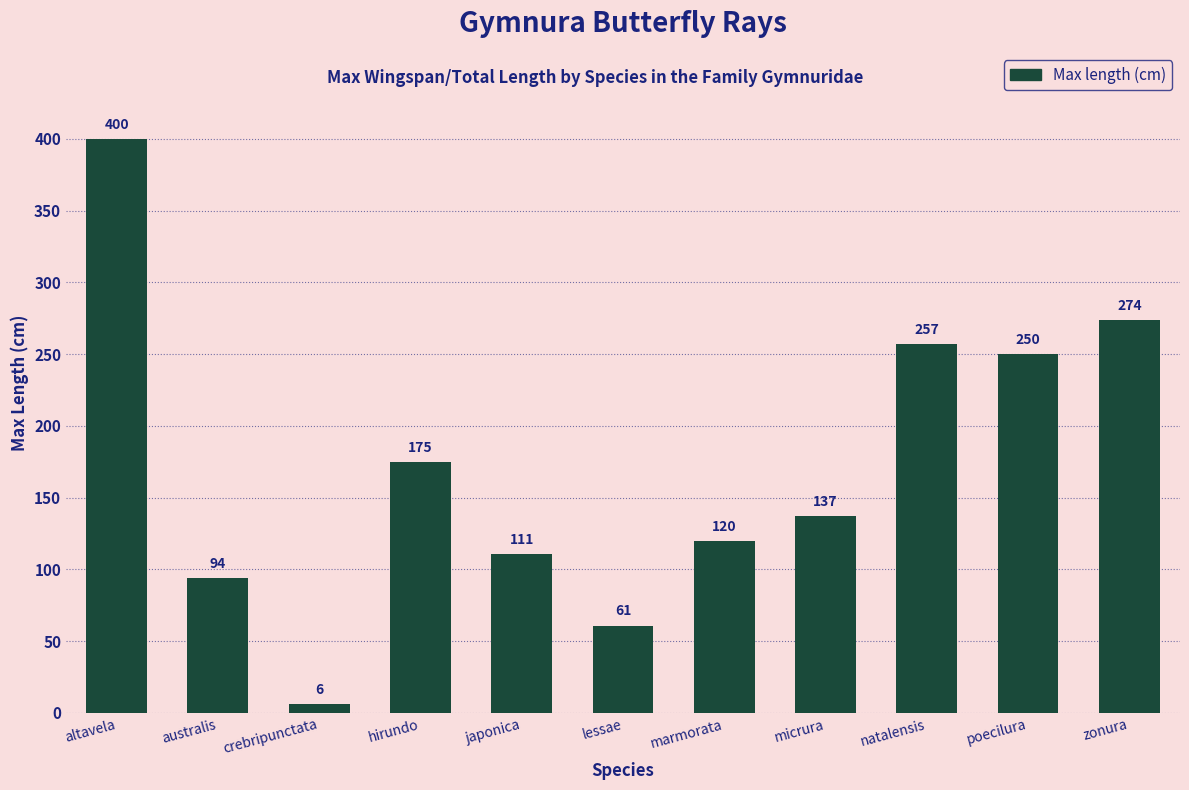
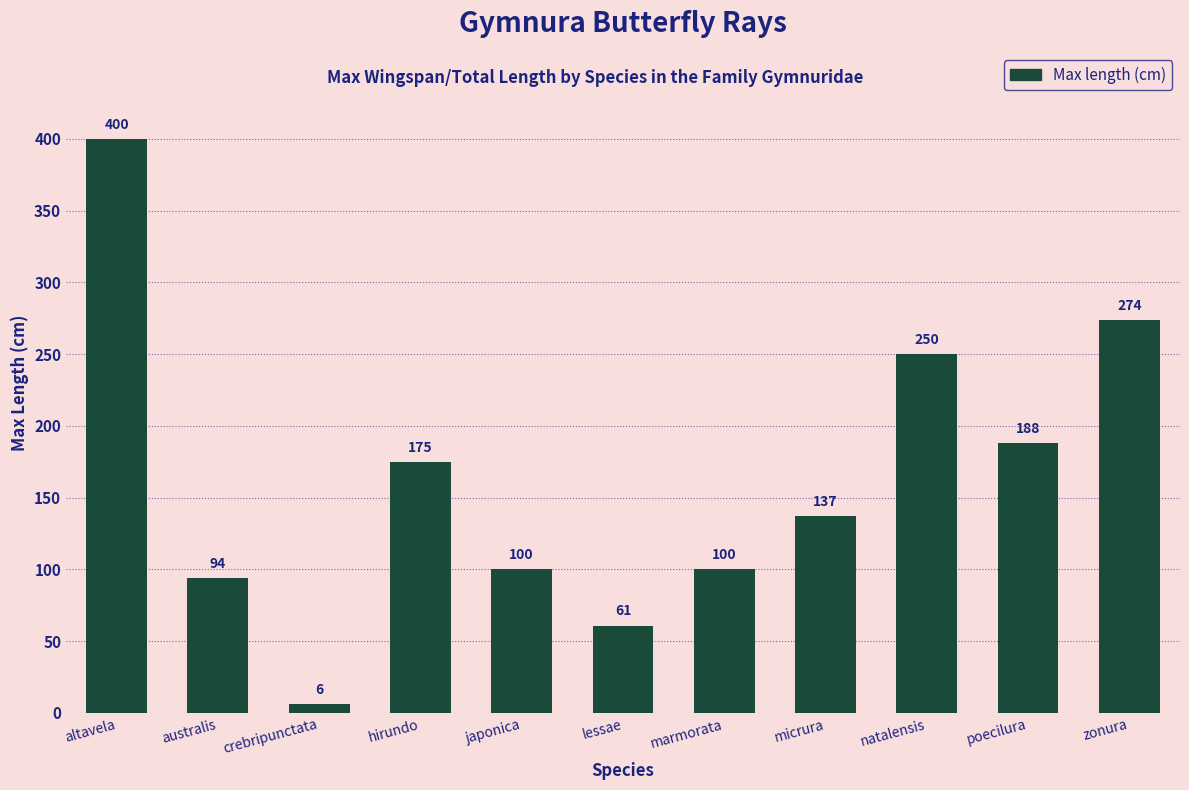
japonica: 111 -> 100
marmorata: 120 -> 100
natalensis: 257 -> 250
poecilura: 250 -> 188
